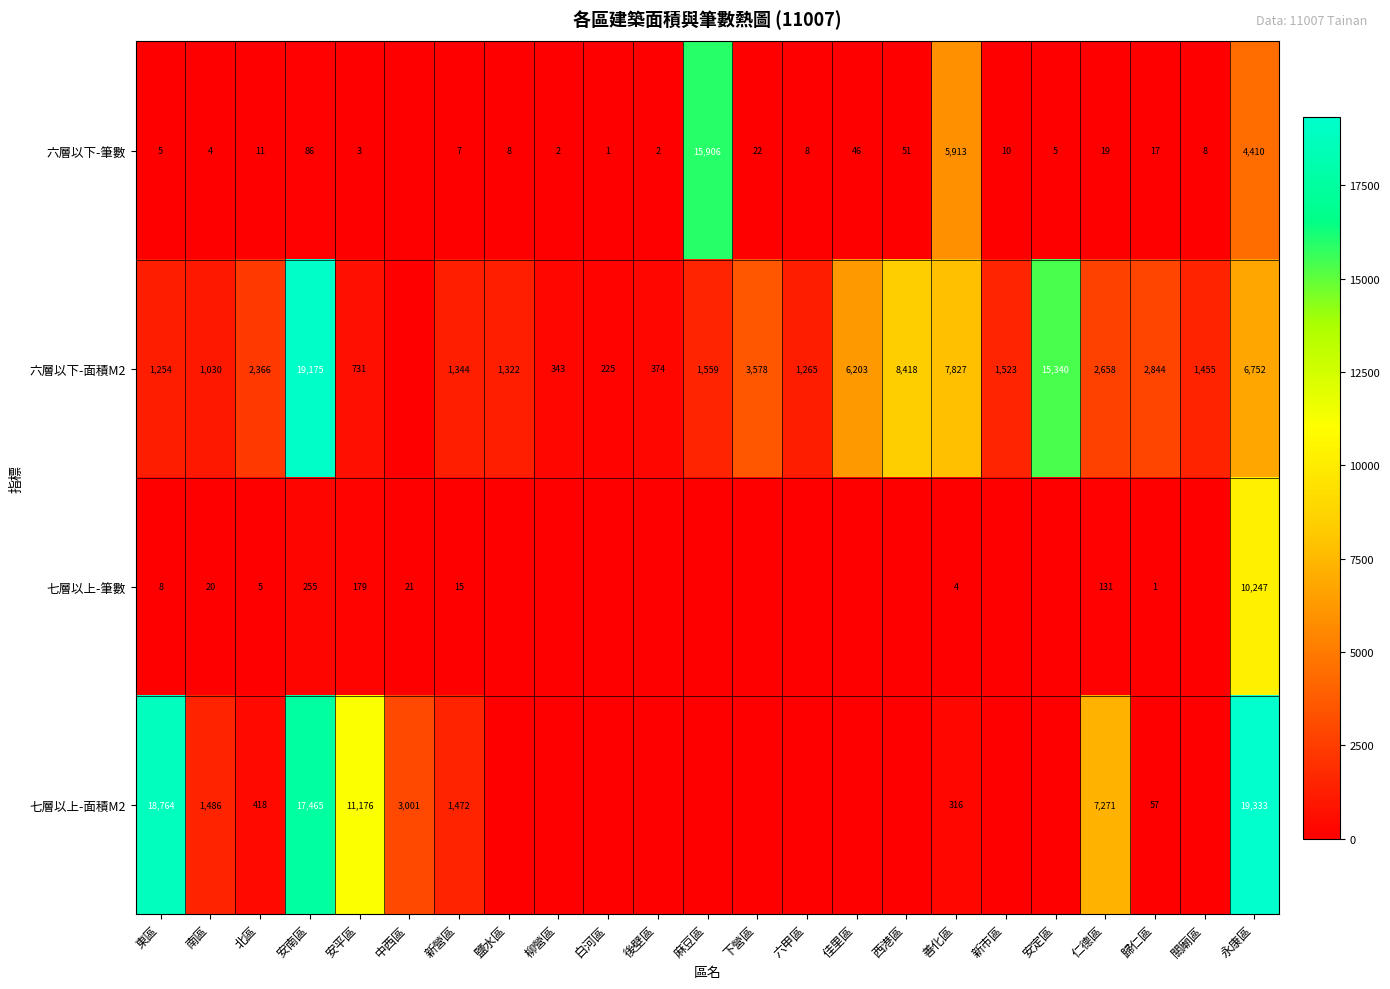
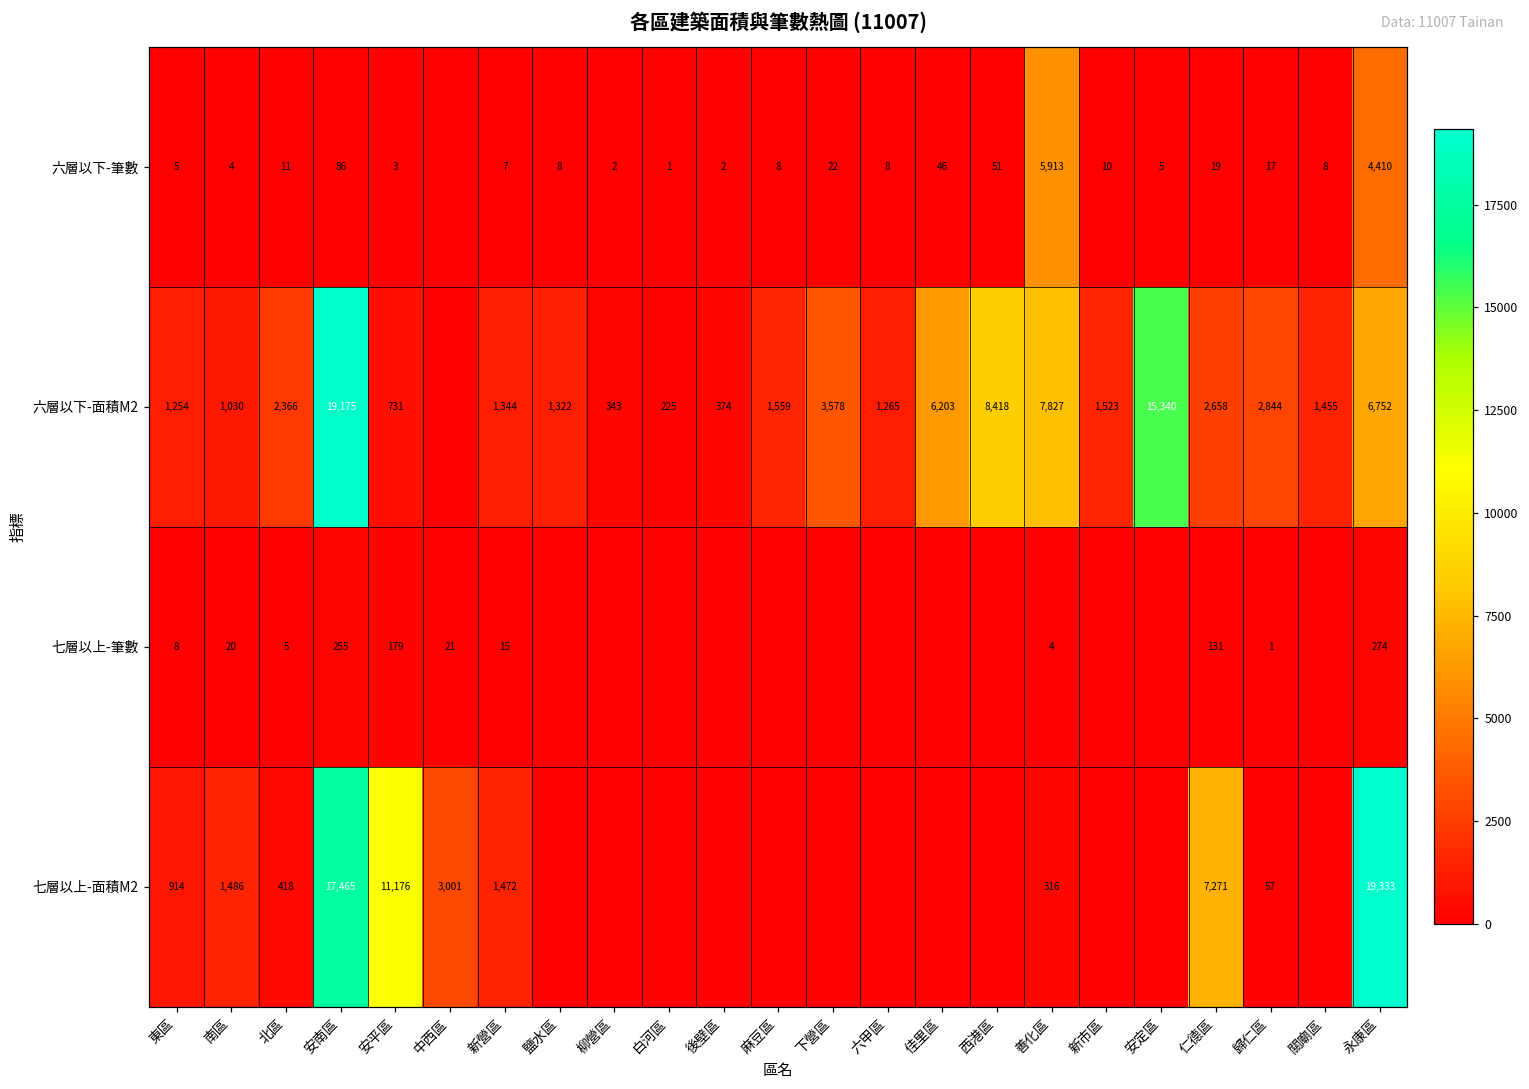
六層以下-筆數, 麻豆區: 15,906 -> 8
七層以上-筆數, 永康區: 10,247 -> 274
七層以上-面積M2, 東區: 18,764 -> 914
